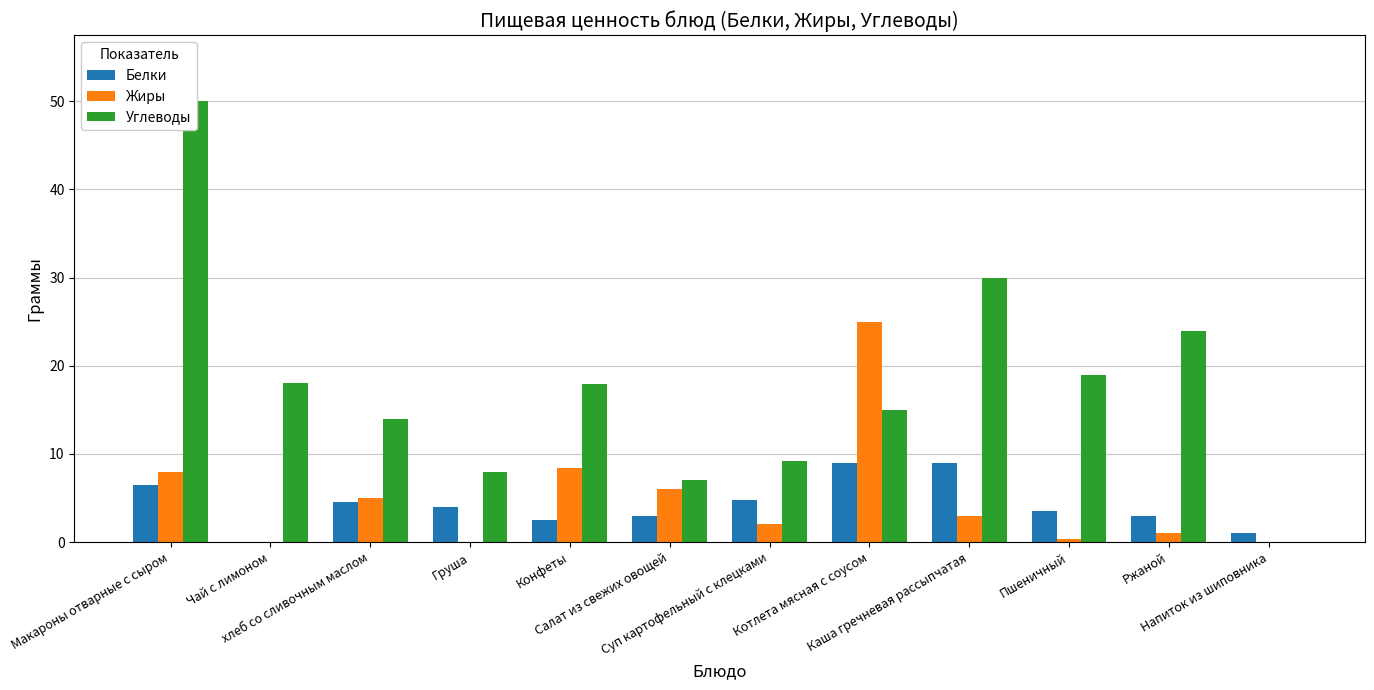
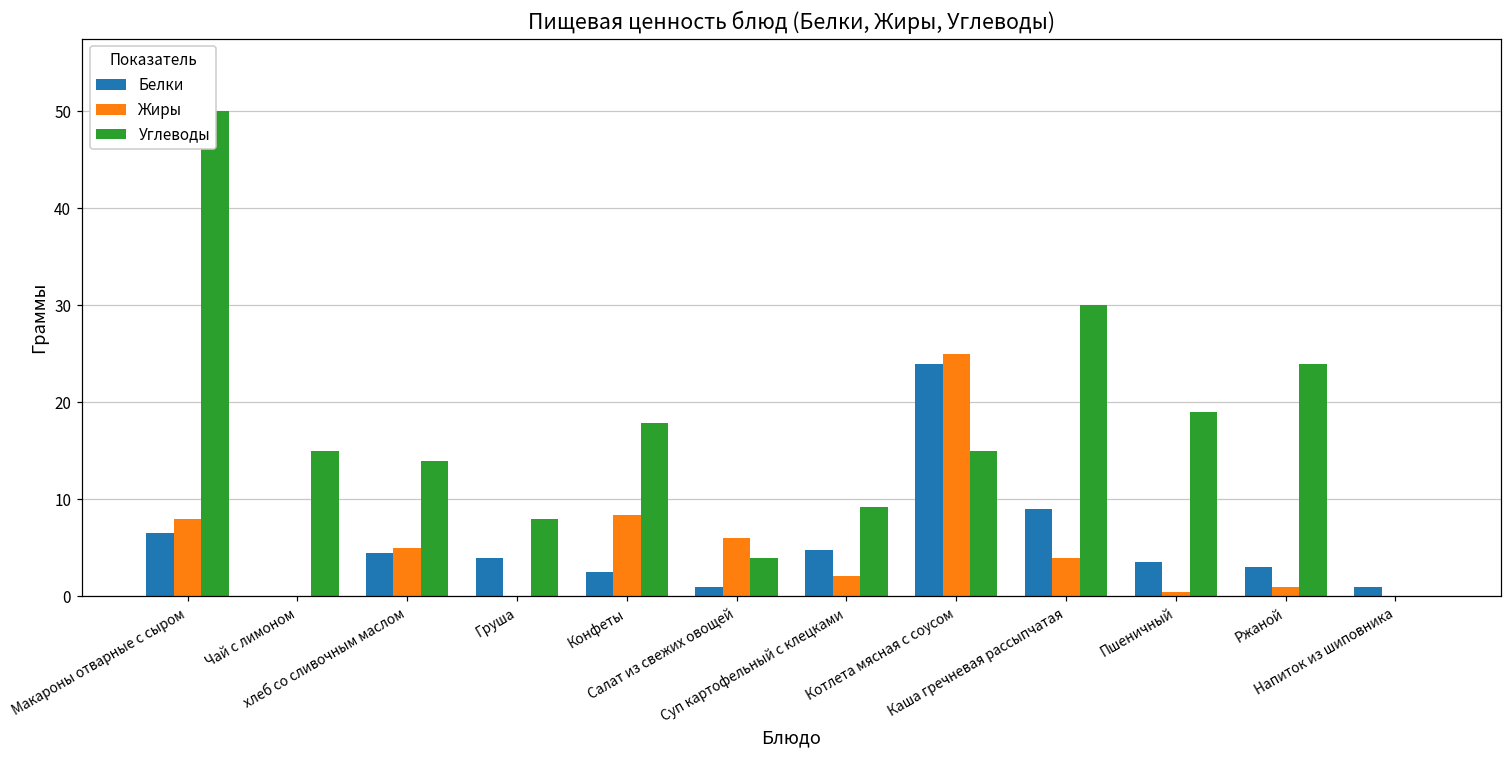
Углеводы, Чай с лимоном: 18 -> 15
Белки, Салат из свежих овощей: 3 -> 1
Углеводы, Салат из свежих овощей: 7 -> 4
Белки, Котлета мясная с соусом: 9 -> 24
Жиры, Каша гречневая рассыпчатая: 3 -> 4
